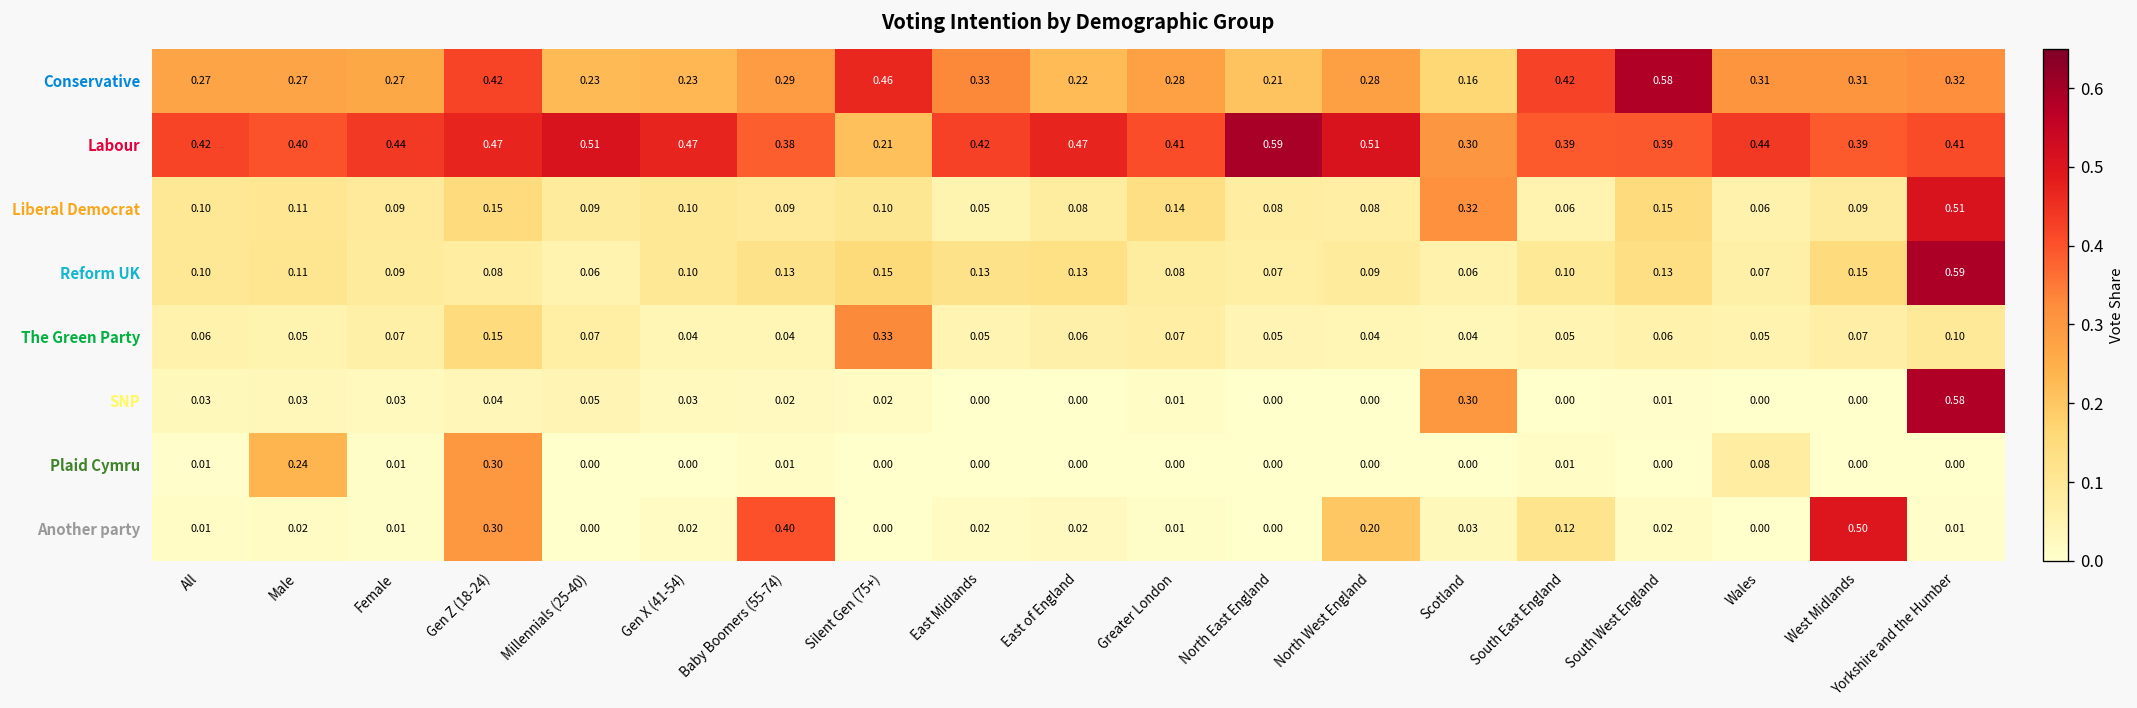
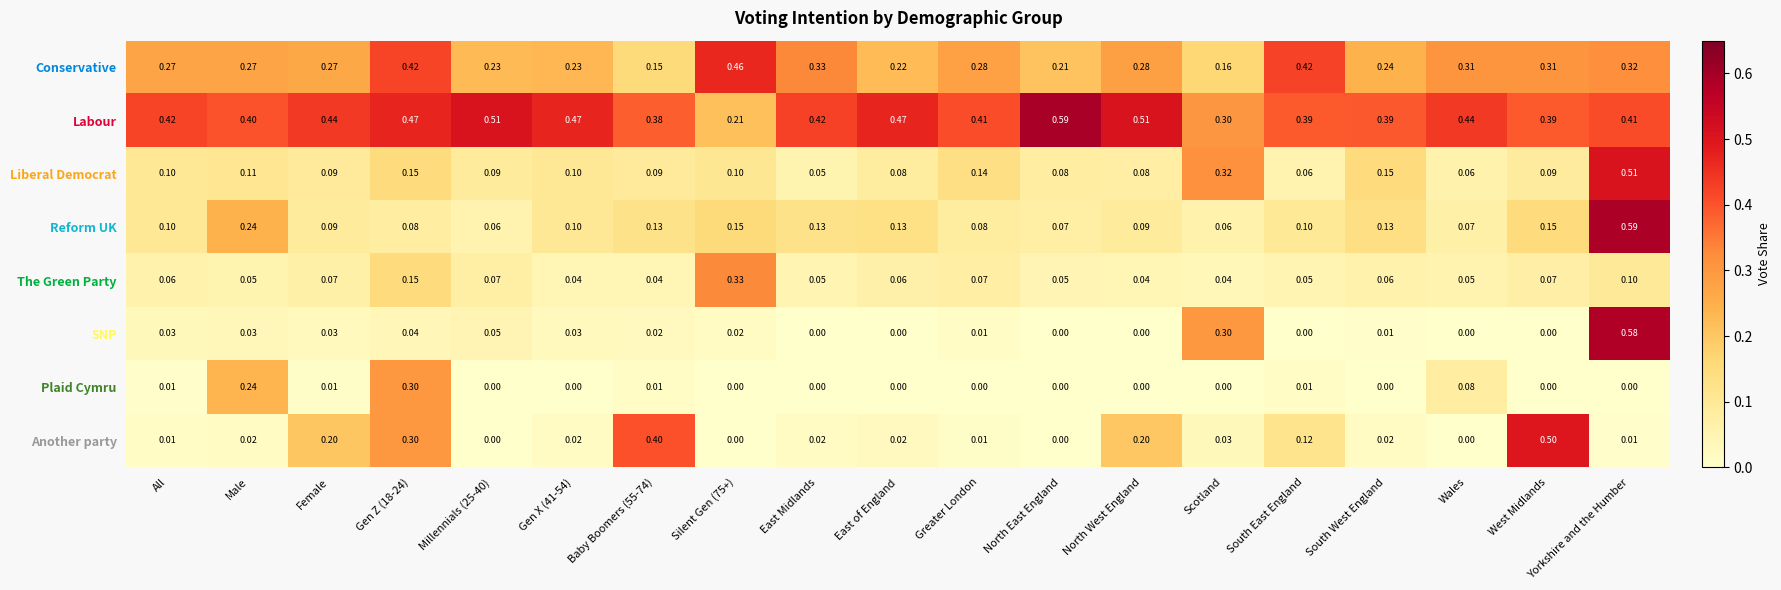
Conservative, Baby Boomers (55-74): 0.29 -> 0.15
Conservative, South West England: 0.58 -> 0.24
Reform UK, Male: 0.11 -> 0.24
Another party, Female: 0.01 -> 0.20
